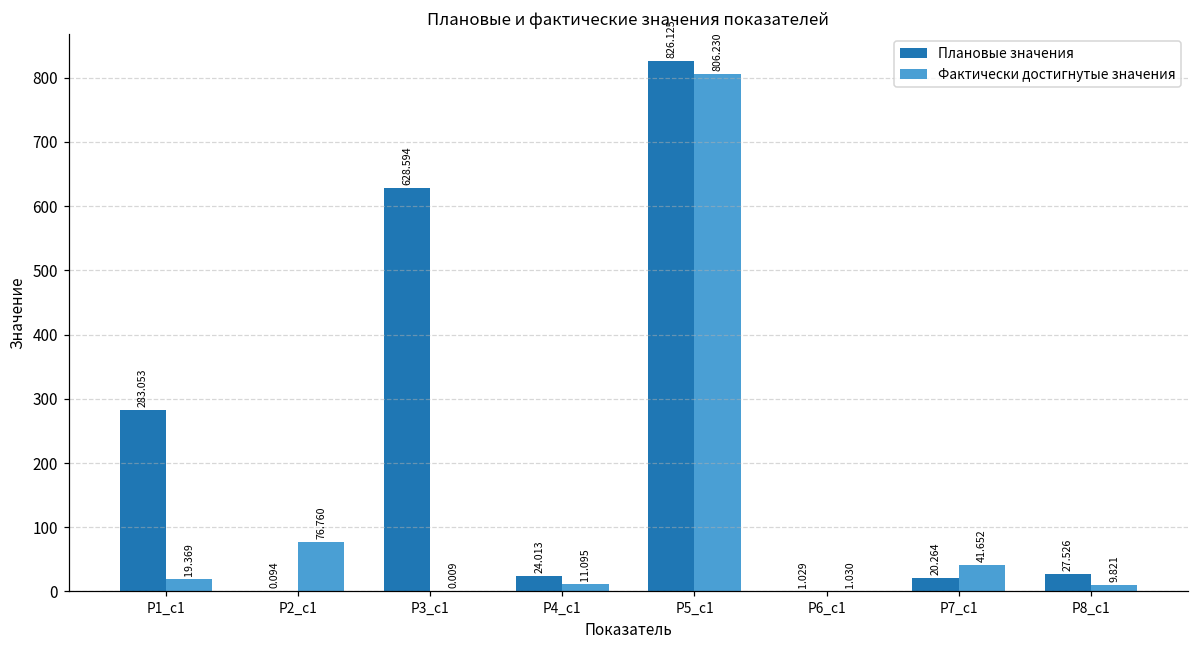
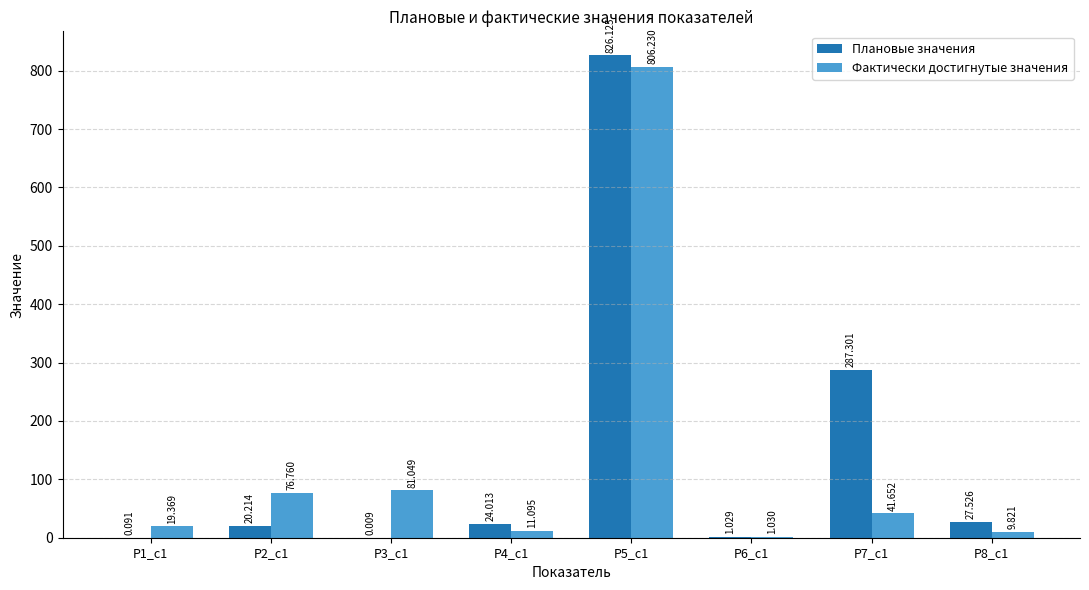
Плановые значения, Р1_с1: 283.053 -> 0.091
Плановые значения, Р2_с1: 0.094 -> 20.214
Плановые значения, Р3_с1: 628.594 -> 0.009
Фактически достигнутые значения, Р3_с1: 0.009 -> 81.049
Плановые значения, Р7_c1: 20.264 -> 287.301
